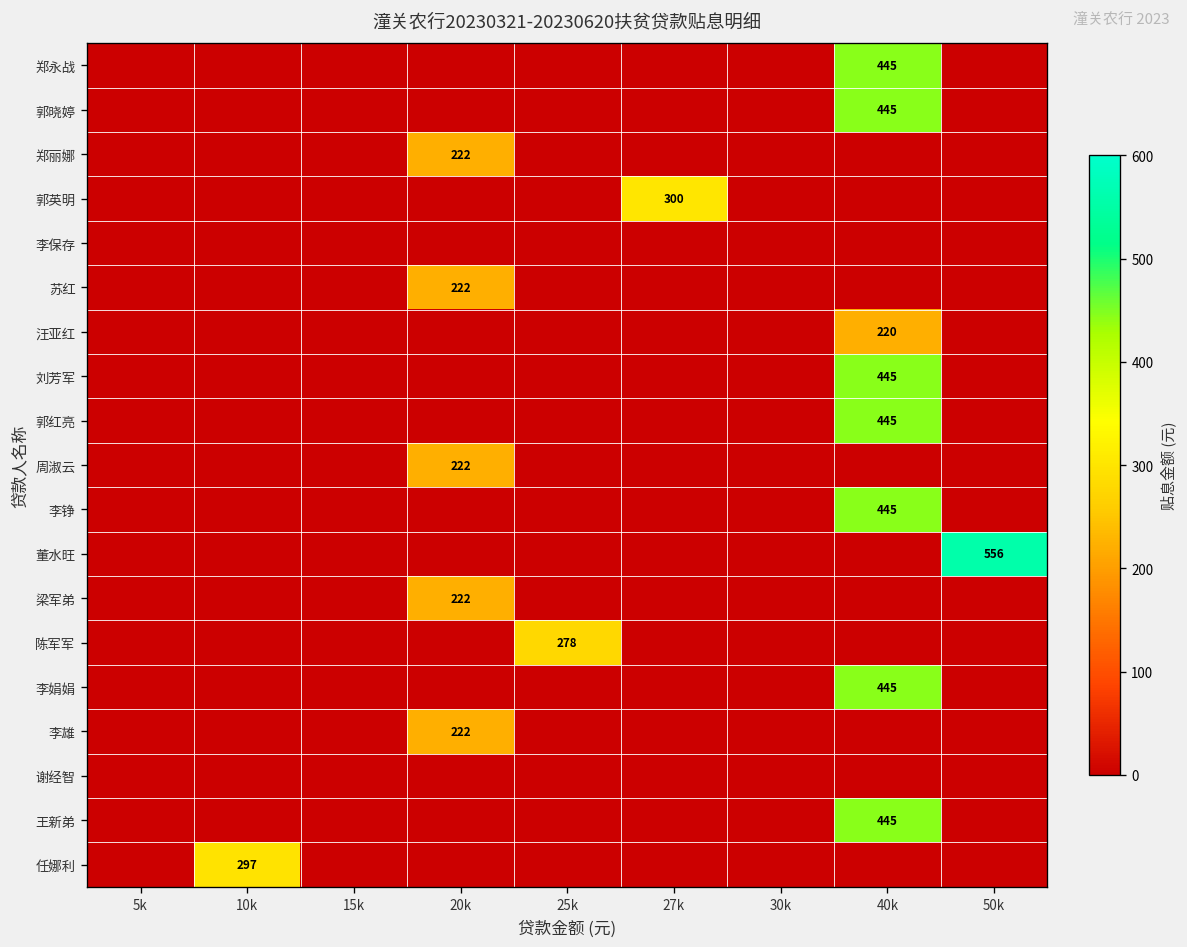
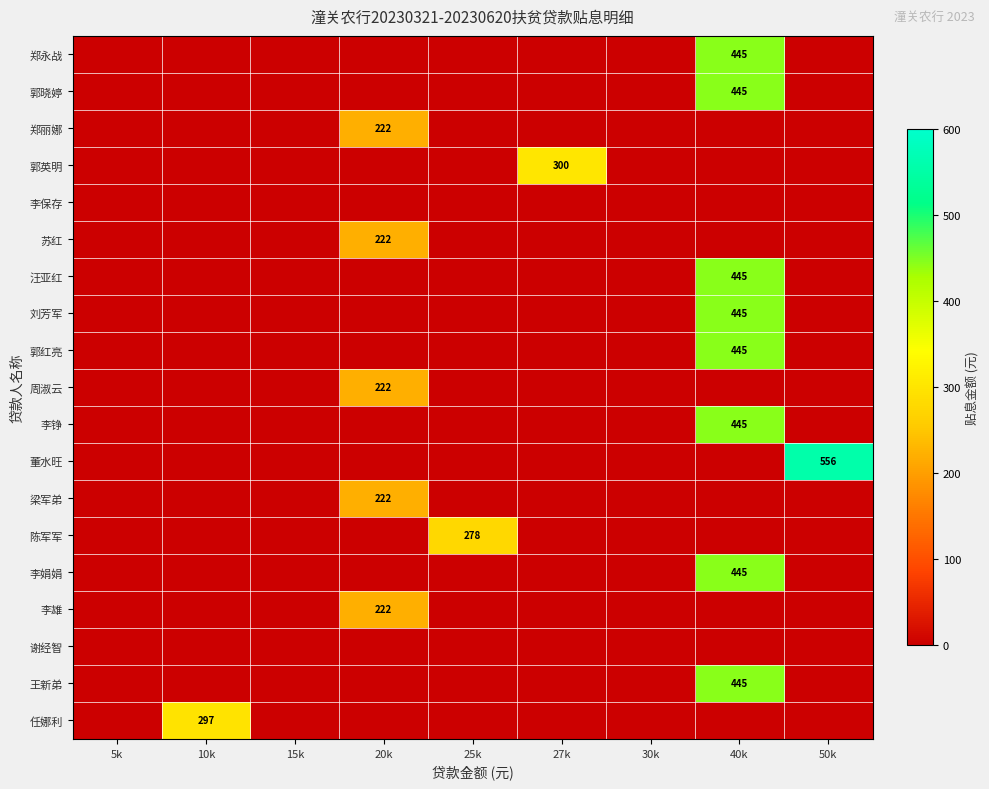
汪亚红, 40k: 220 -> 445
